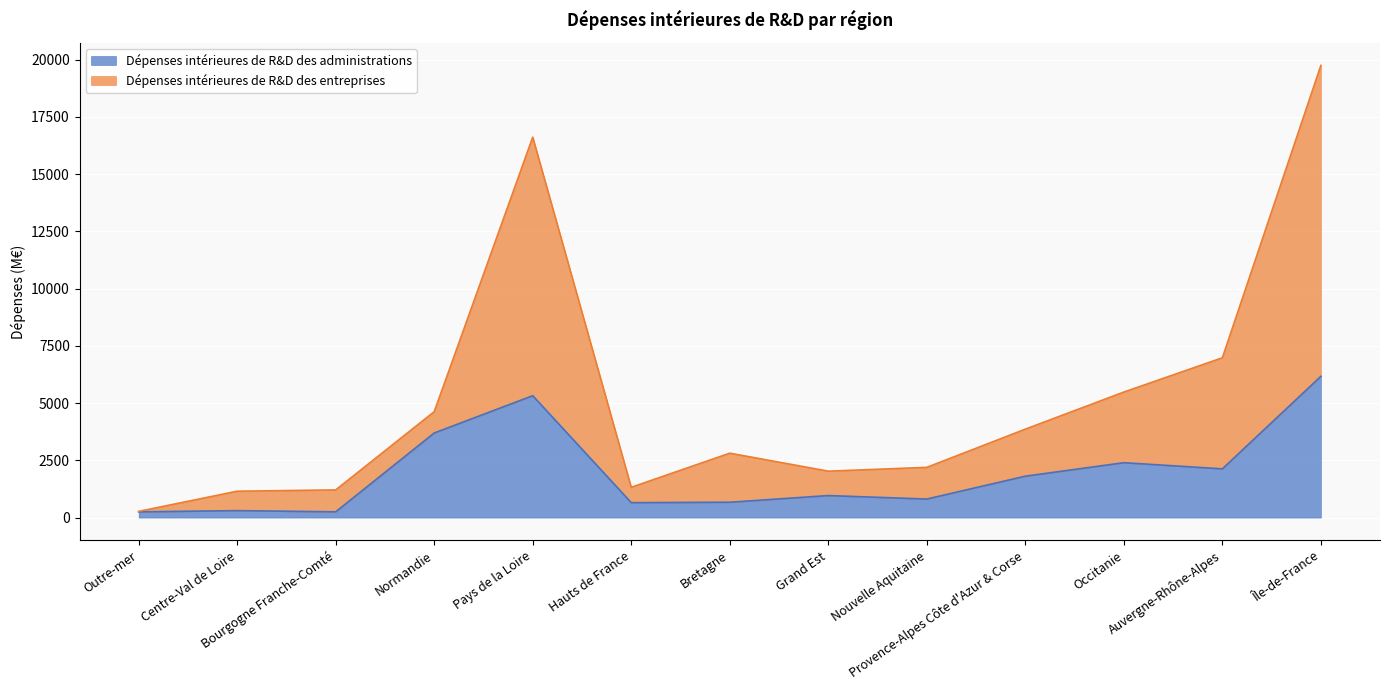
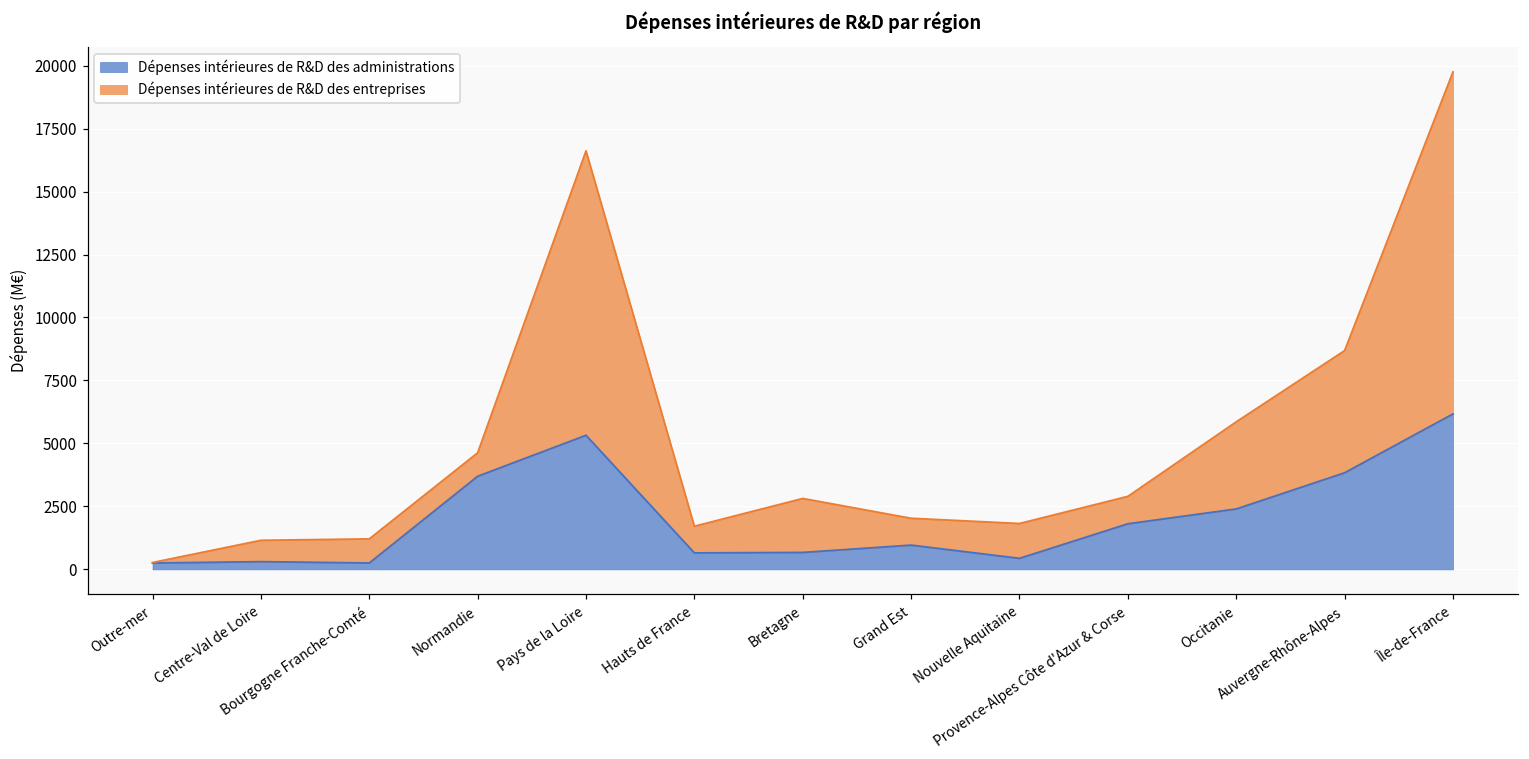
Dépenses intérieures de R&D des entreprises, Hauts de France: 700 -> 1100
Dépenses intérieures de R&D des administrations, Nouvelle Aquitaine: 800 -> 400
Dépenses intérieures de R&D des entreprises, Provence-Alpes Côte d'Azur & Corse: 2100 -> 1100
Dépenses intérieures de R&D des entreprises, Occitanie: 3100 -> 3500
Dépenses intérieures de R&D des administrations, Auvergne-Rhône-Alpes: 2100 -> 3800
